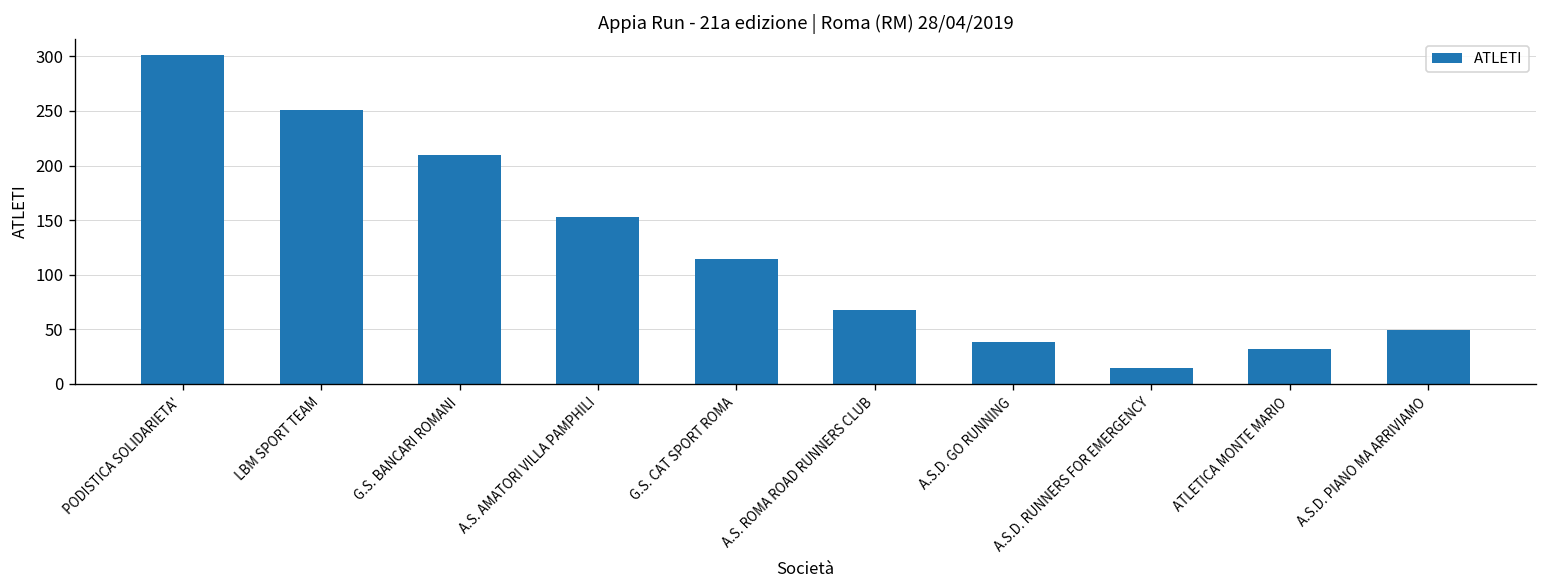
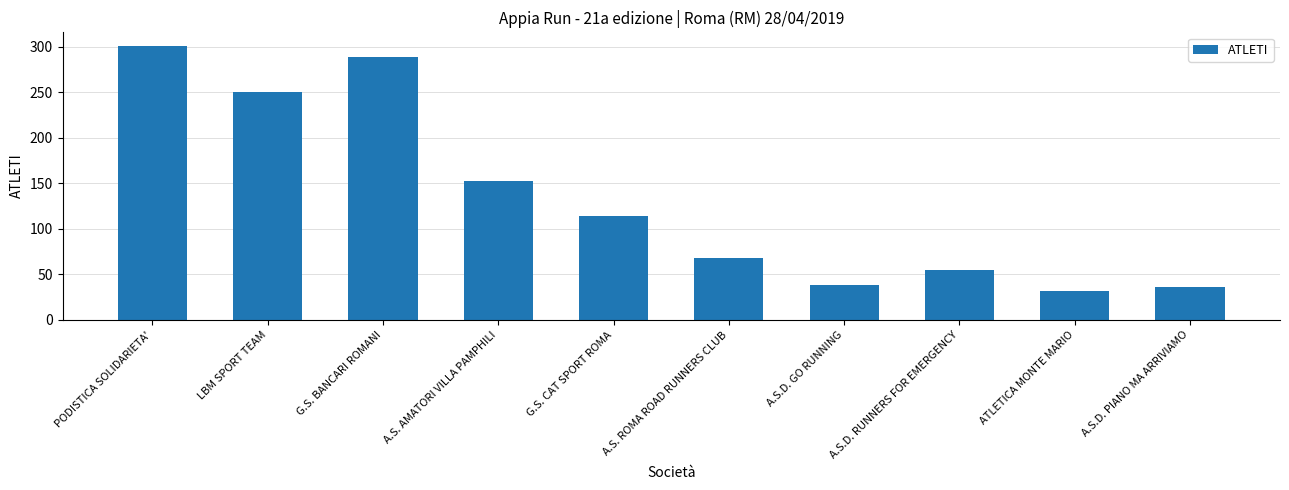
G.S. BANCARI ROMANI: 210 -> 290
A.S.D. RUNNERS FOR EMERGENCY: 20 -> 60
A.S.D. PIANO MA ARRIVIAMO: 50 -> 40
